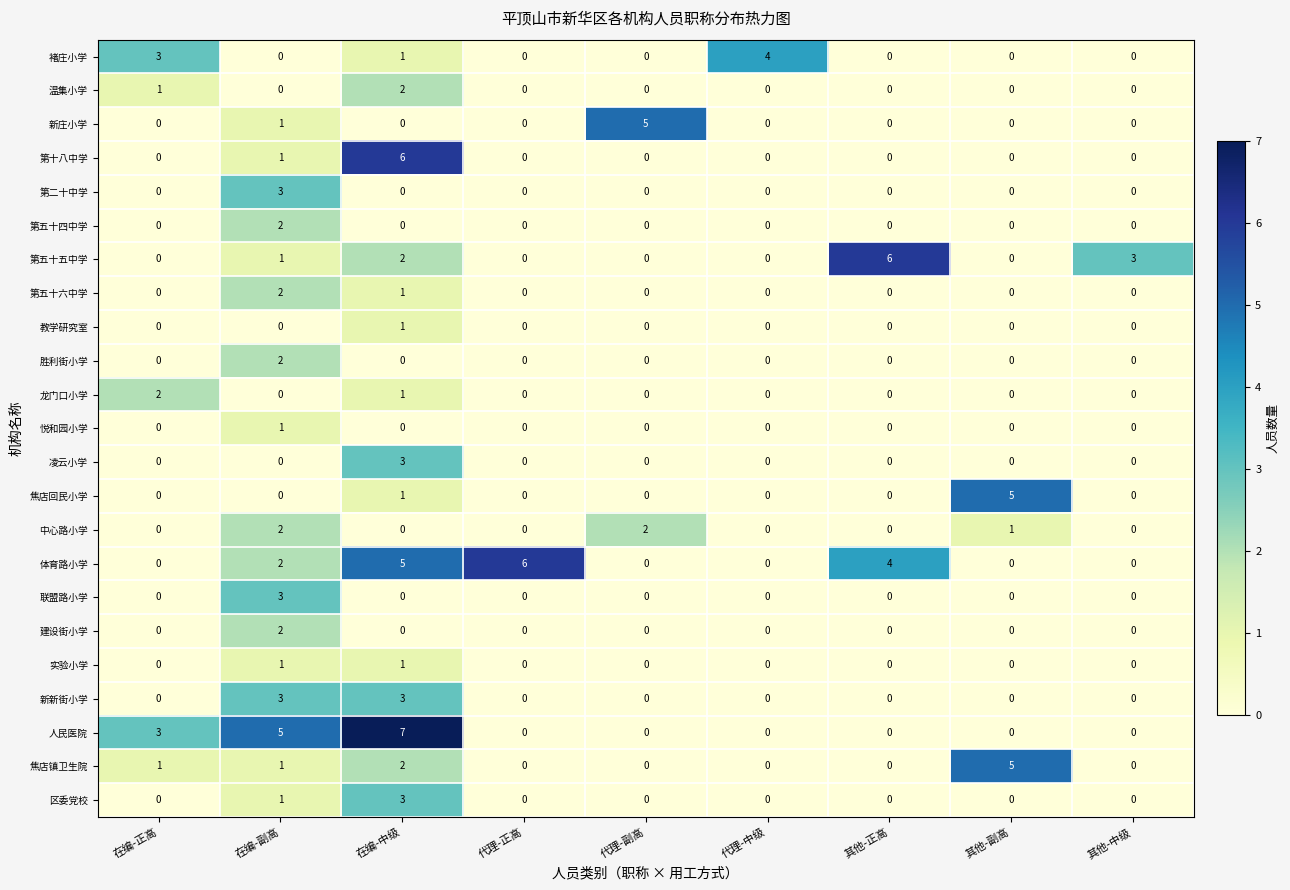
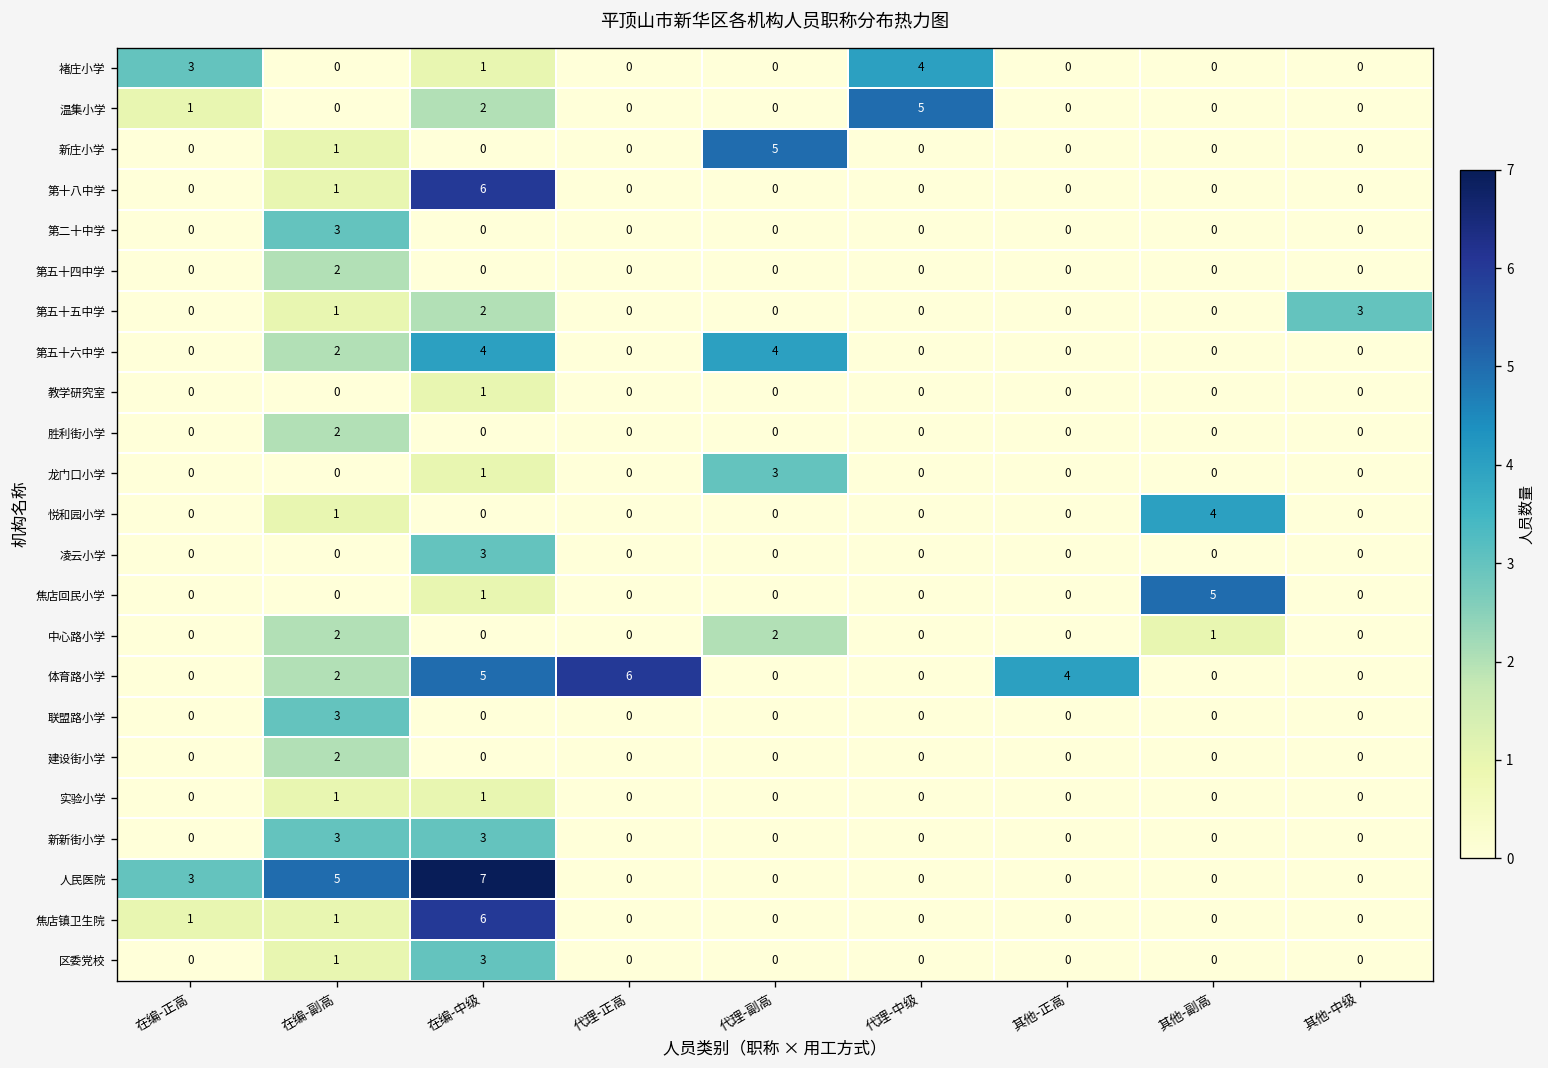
温集小学, 代理-中级: 0 -> 5
第五十五中学, 其他-正高: 6 -> 0
第五十六中学, 在编-中级: 1 -> 4
第五十六中学, 代理-副高: 0 -> 4
龙门口小学, 在编-正高: 2 -> 0
龙门口小学, 代理-副高: 0 -> 3
悦和园小学, 其他-副高: 0 -> 4
焦店镇卫生院, 在编-中级: 2 -> 6
焦店镇卫生院, 其他-副高: 5 -> 0
